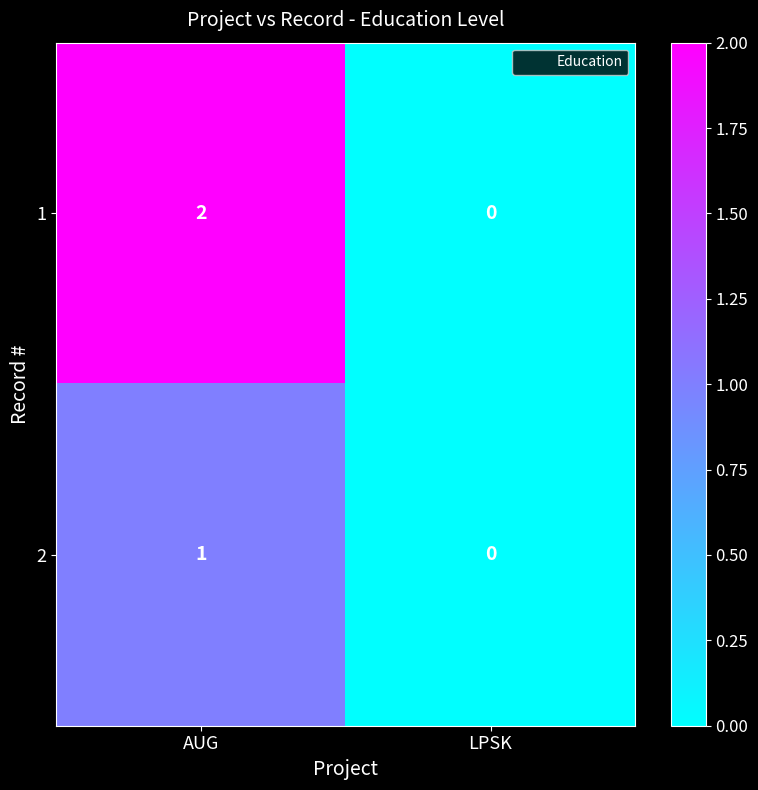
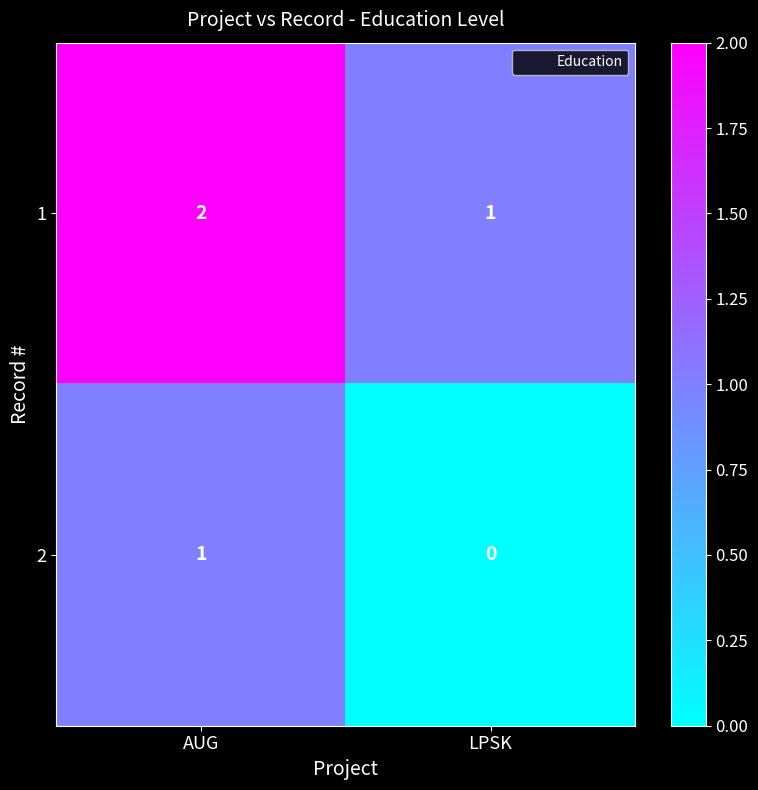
1, LPSK: 0 -> 1
